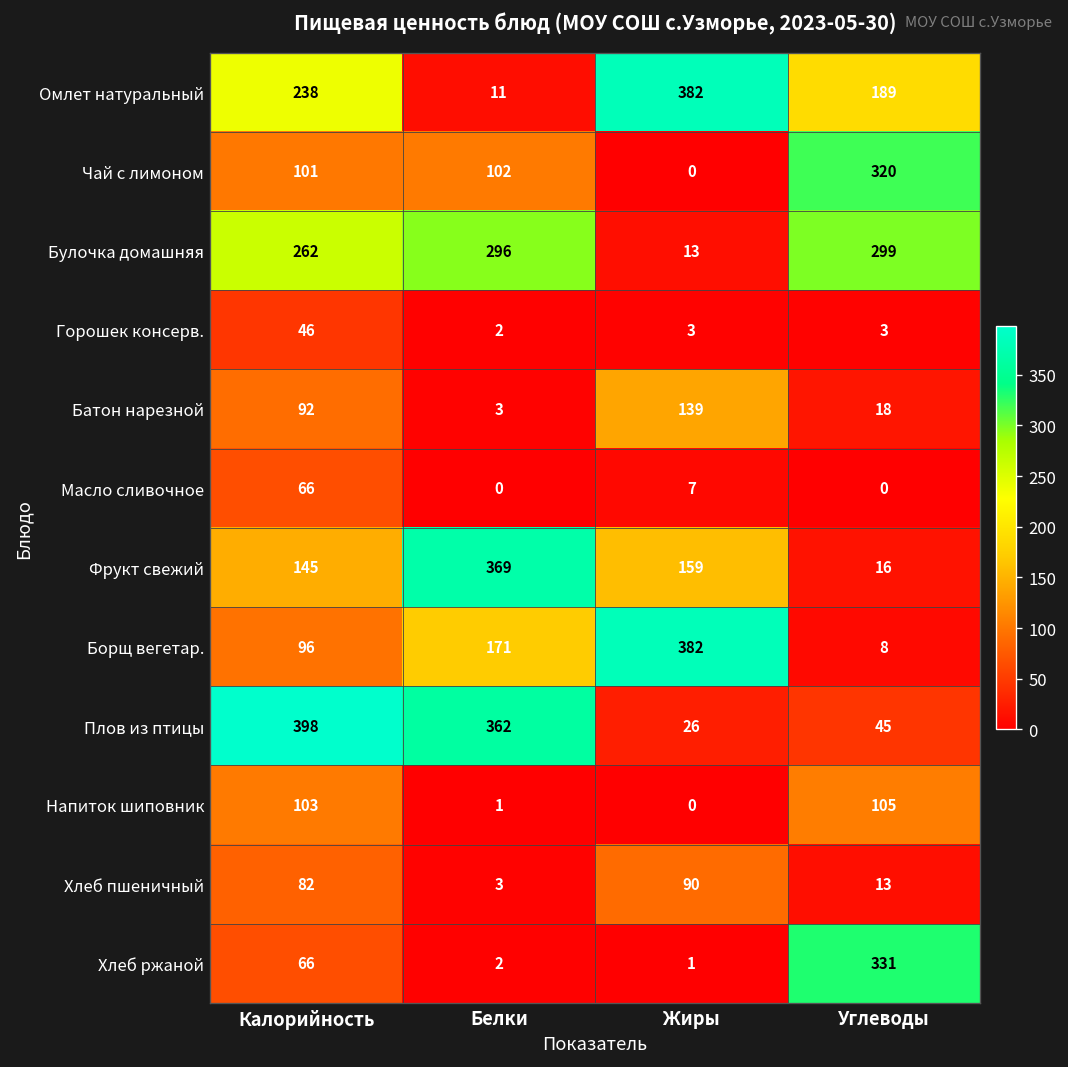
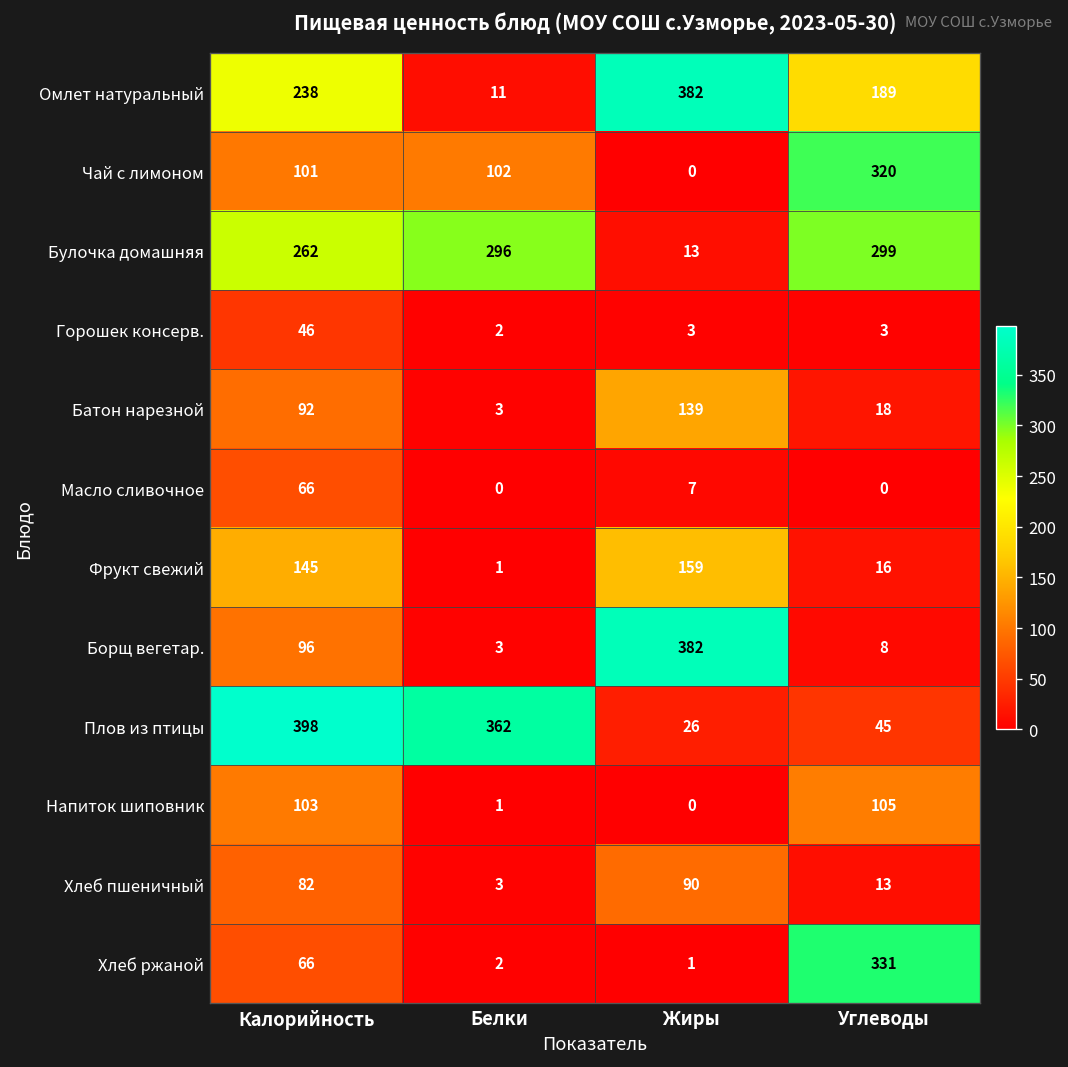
Фрукт свежий, Белки: 369 -> 1
Борщ вегетар., Белки: 171 -> 3
